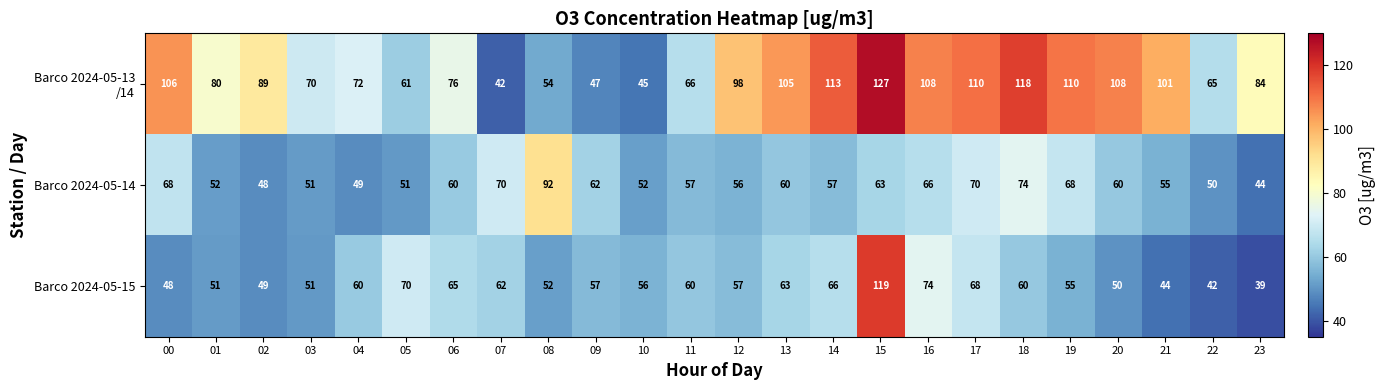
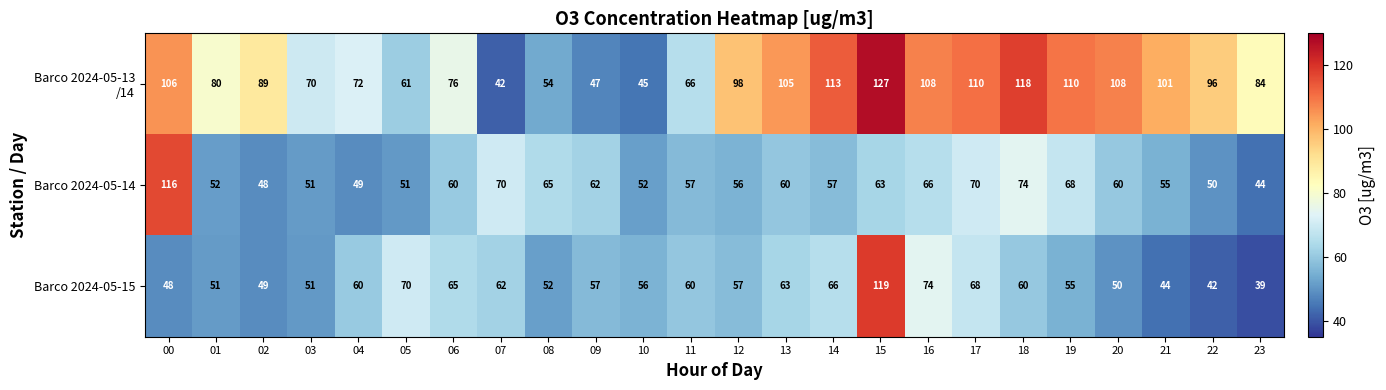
Barco 2024-05-13 /14, 22: 65 -> 96
Barco 2024-05-14, 00: 68 -> 116
Barco 2024-05-14, 08: 92 -> 65
